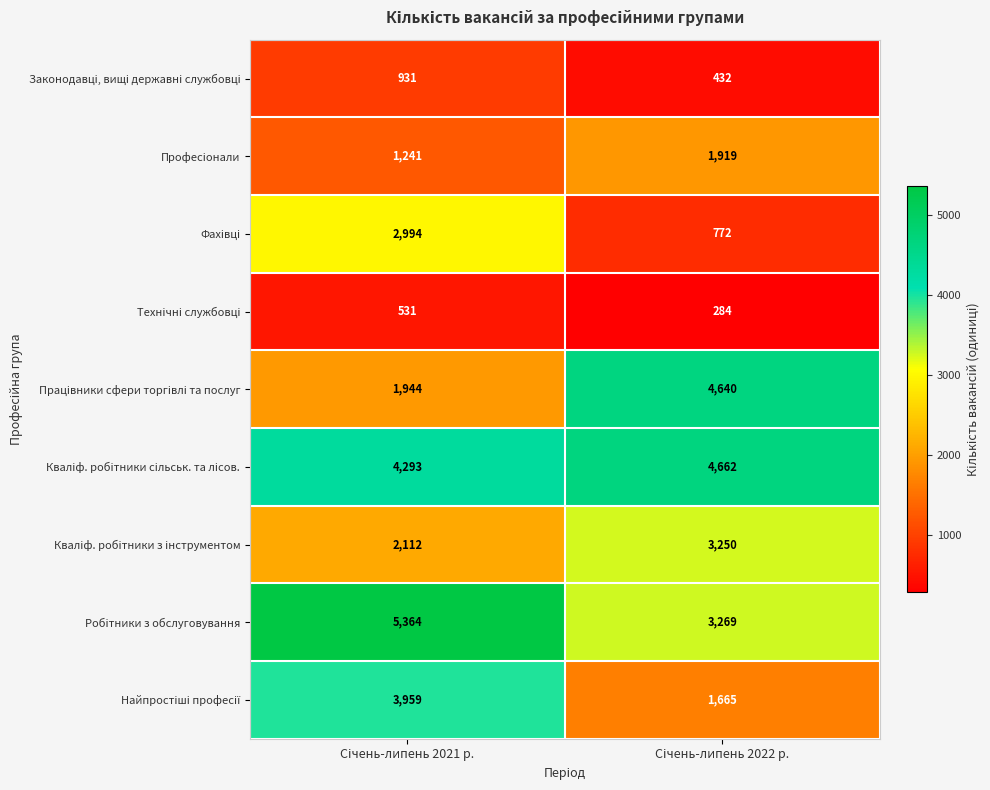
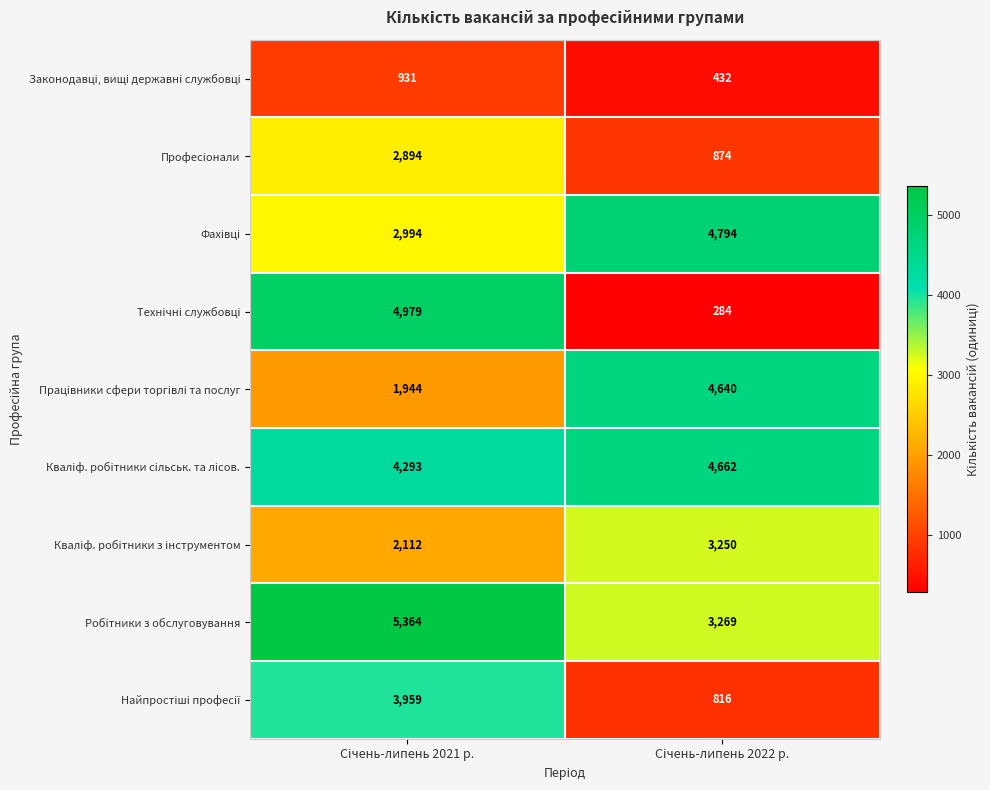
Професіонали, Січень-липень 2021 р.: 1,241 -> 2,894
Професіонали, Січень-липень 2022 р.: 1,919 -> 874
Фахівці, Січень-липень 2022 р.: 772 -> 4,794
Технічні службовці, Січень-липень 2021 р.: 531 -> 4,979
Найпростіші професії, Січень-липень 2022 р.: 1,665 -> 816
